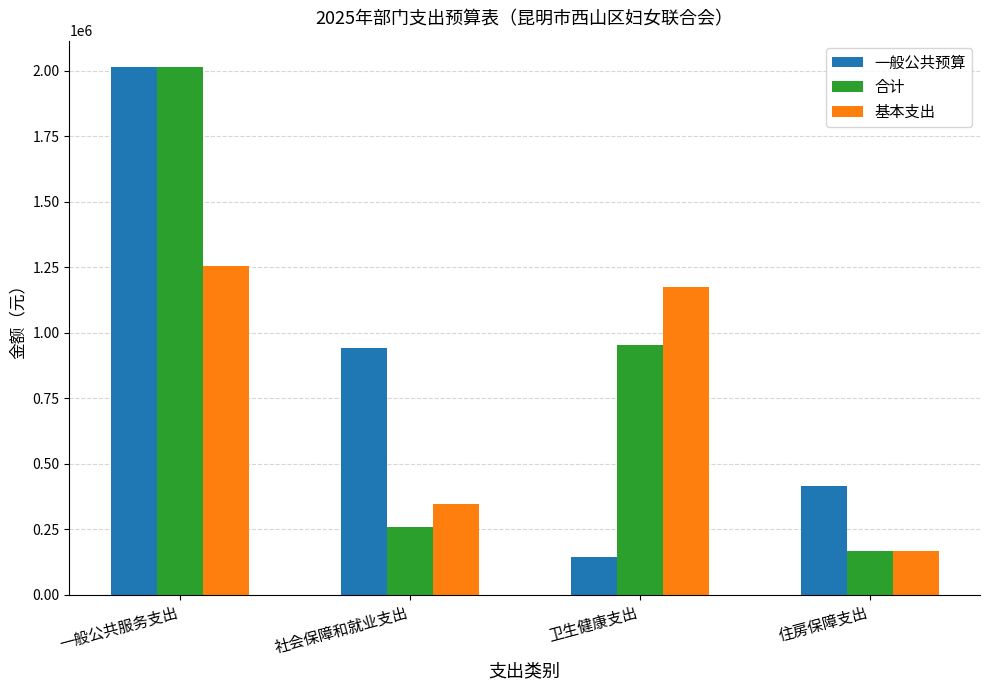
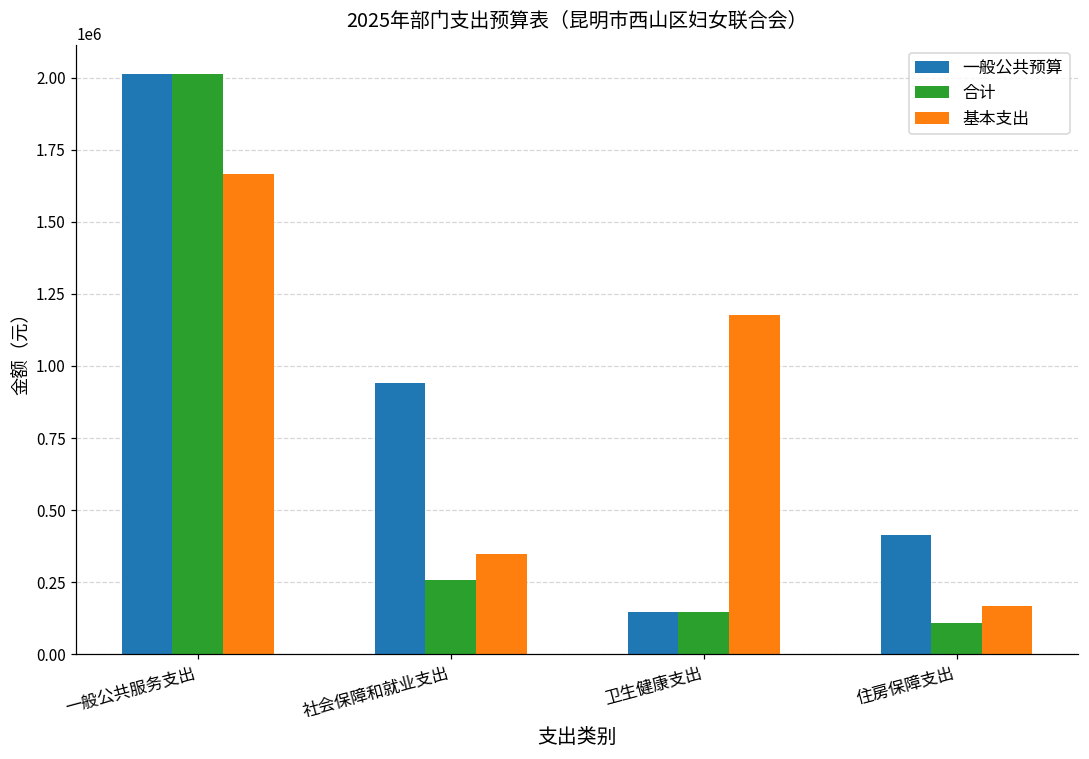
基本支出, 一般公共服务支出: 1250000 -> 1660000
合计, 卫生健康支出: 950000 -> 150000
合计, 住房保障支出: 170000 -> 110000
